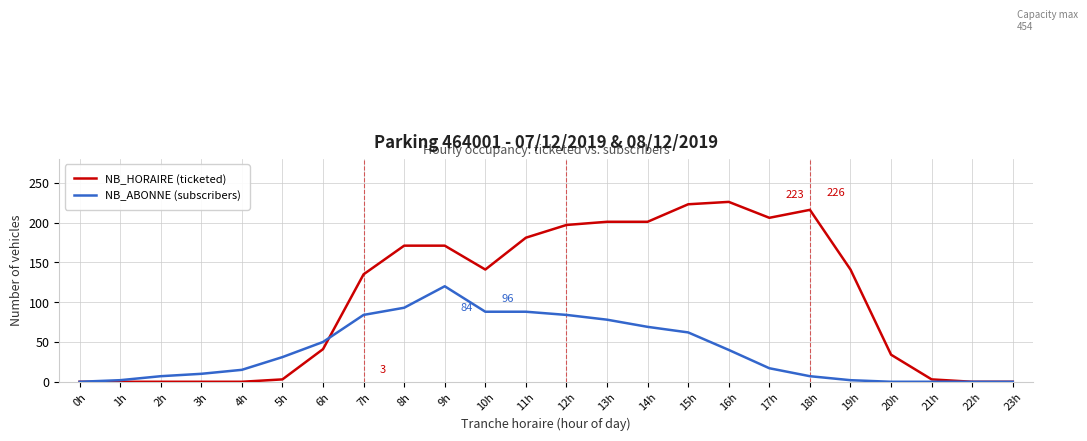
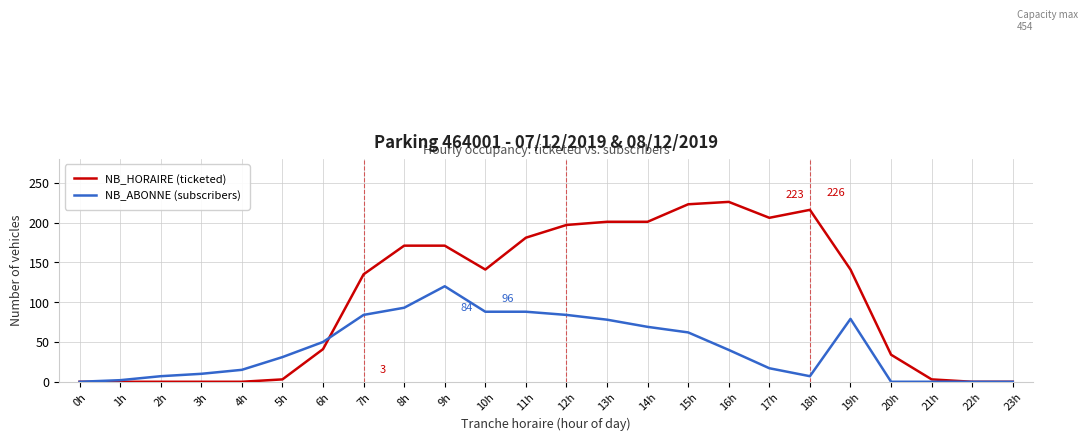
NB_ABONNE (subscribers), 19h: 0 -> 80
